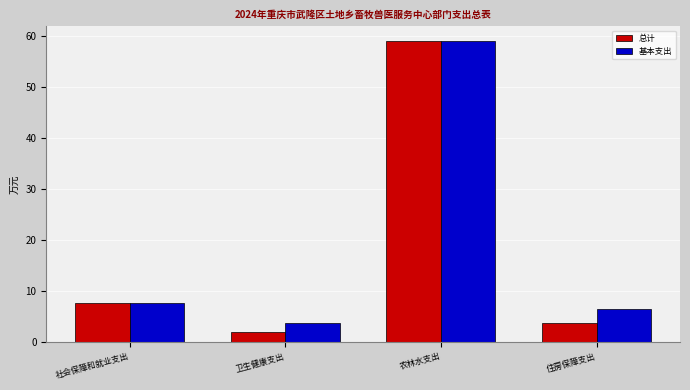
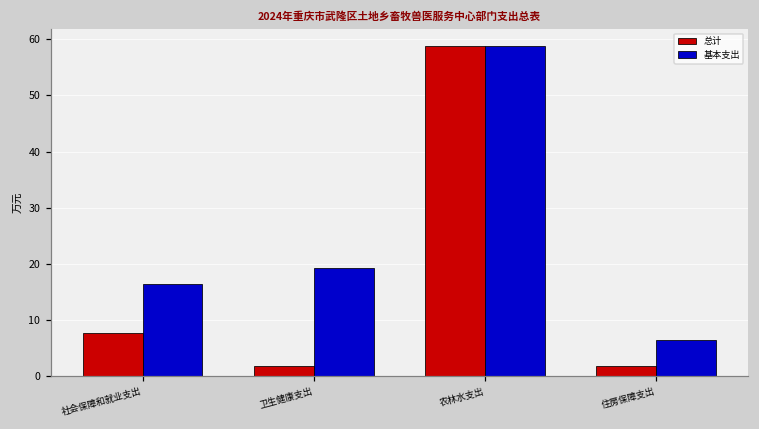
基本支出, 社会保障和就业支出: 8 -> 16
基本支出, 卫生健康支出: 4 -> 19
总计, 住房保障支出: 4 -> 2
